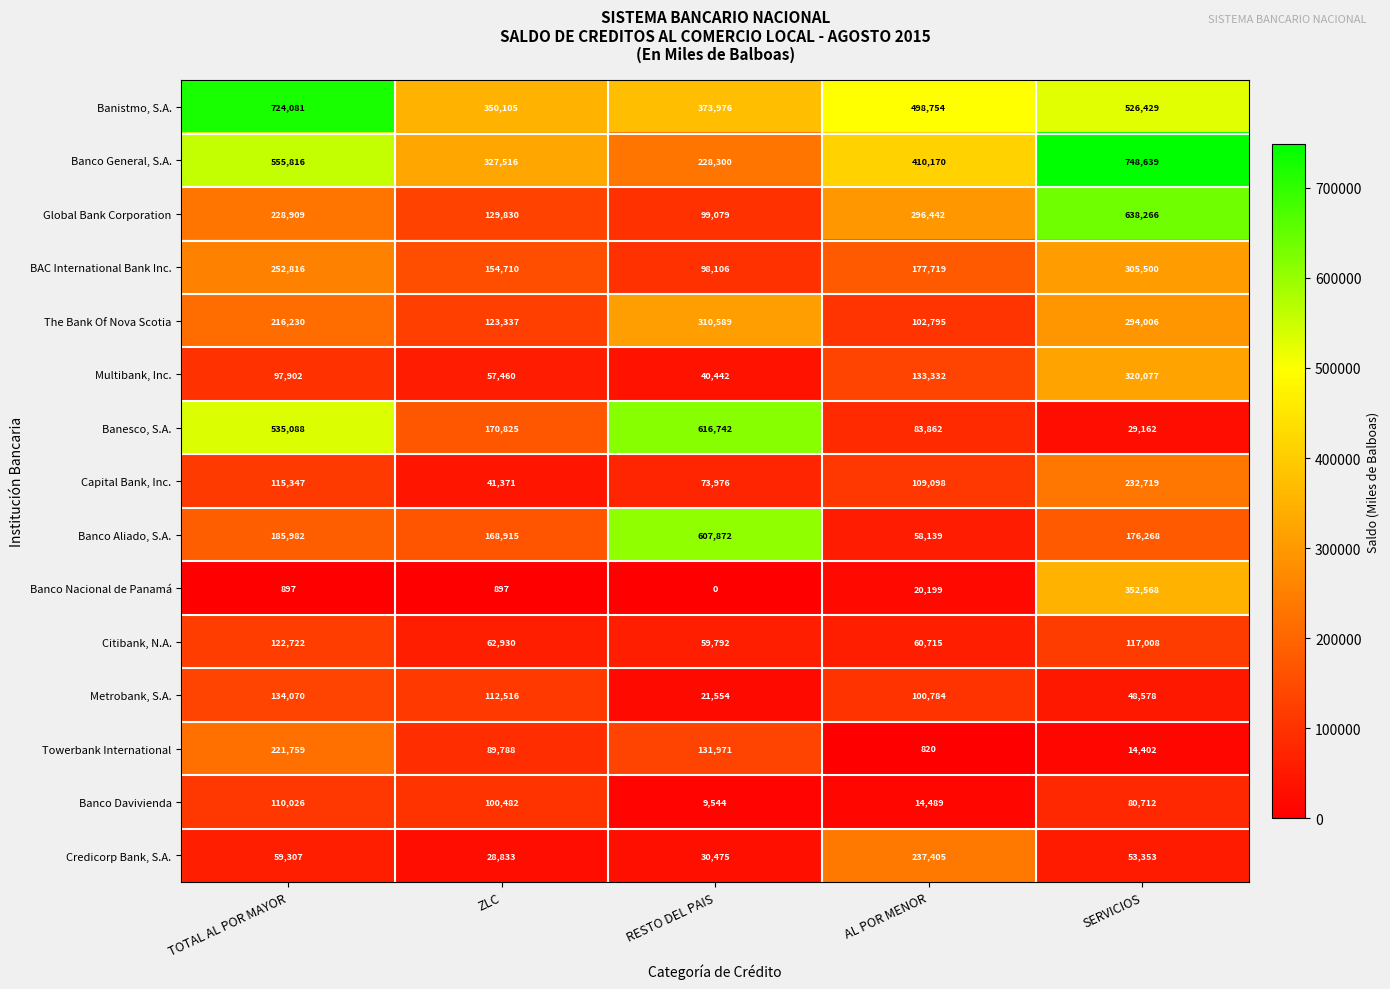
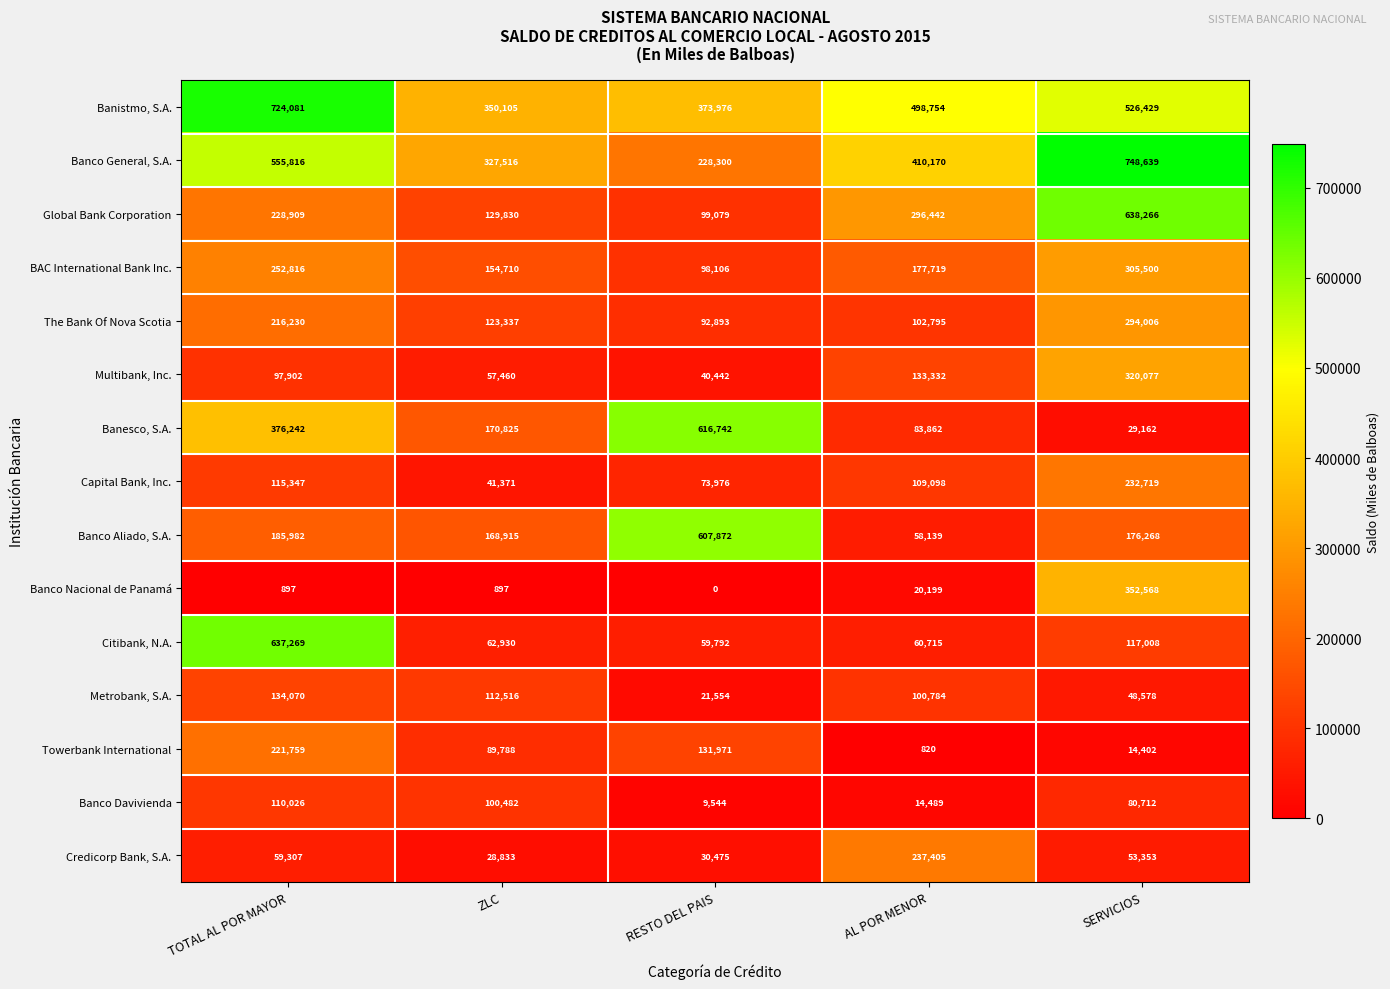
The Bank Of Nova Scotia, RESTO DEL PAIS: 310,589 -> 92,893
Banesco, S.A., TOTAL AL POR MAYOR: 535,088 -> 376,242
Citibank, N.A., TOTAL AL POR MAYOR: 122,722 -> 637,269
